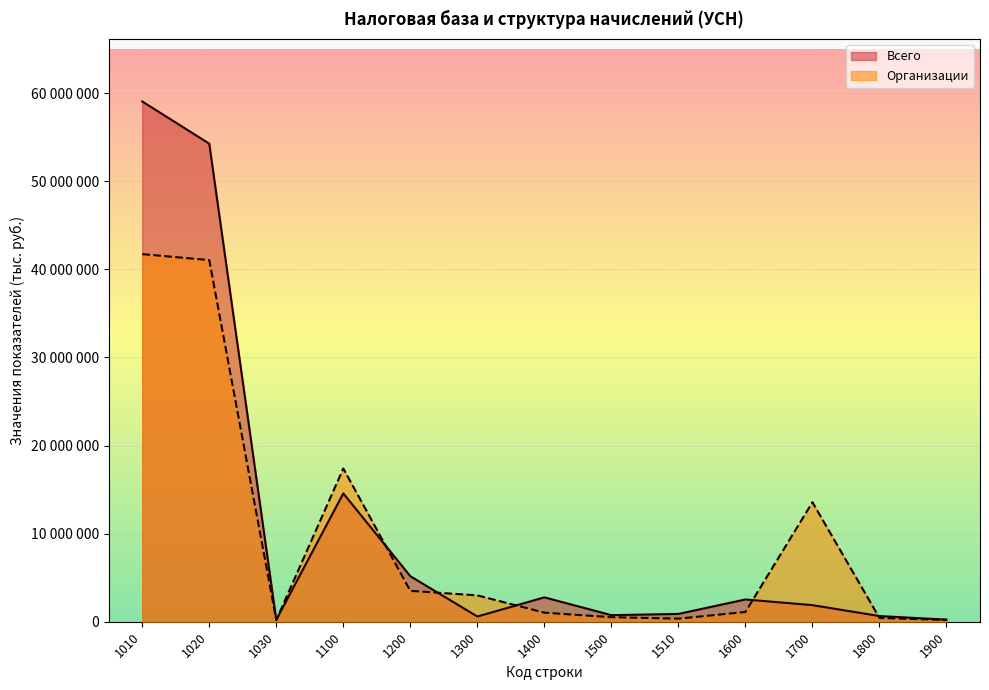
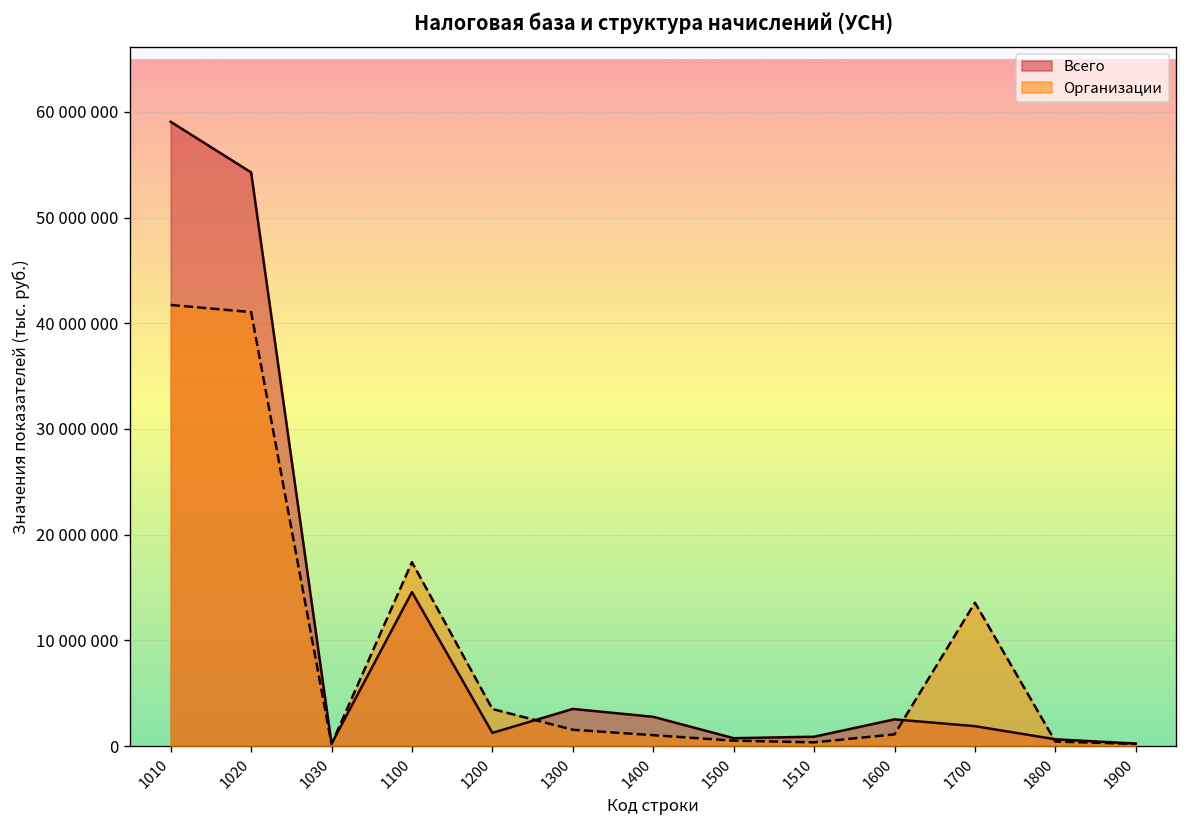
Всего, 1200: 5000000 -> 1000000
Всего, 1300: 1000000 -> 4000000
Организации, 1300: 3000000 -> 2000000
